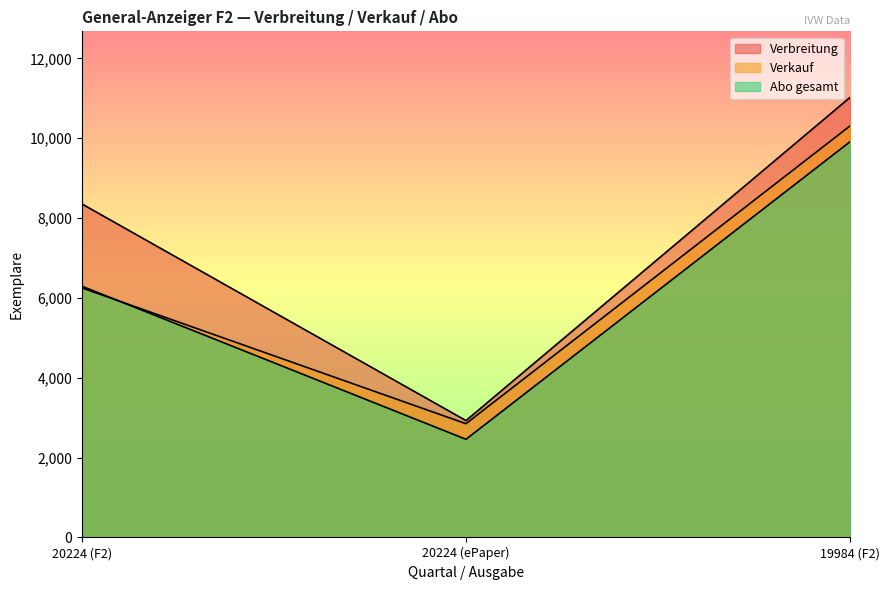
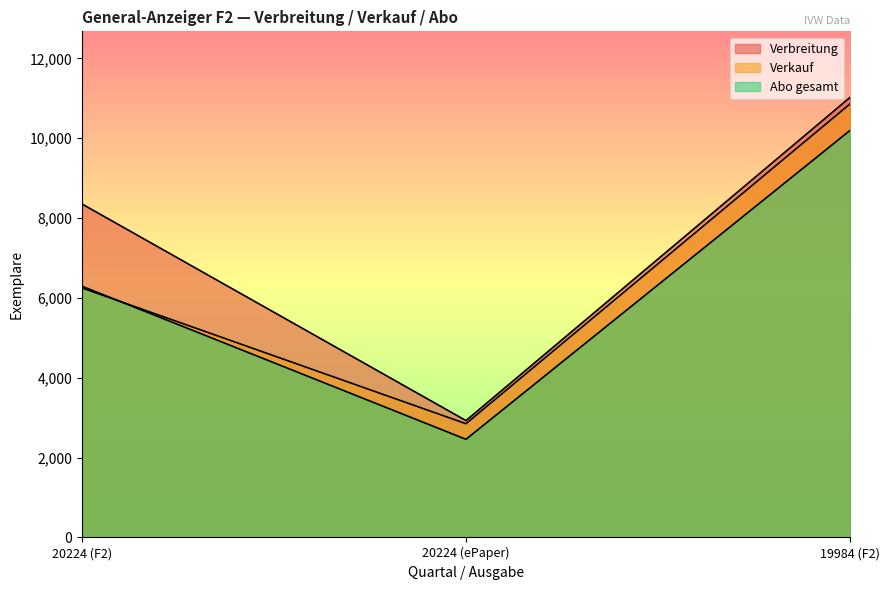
Verkauf, 19984 (F2): 10,300 -> 10,900
Abo gesamt, 19984 (F2): 9,900 -> 10,200
